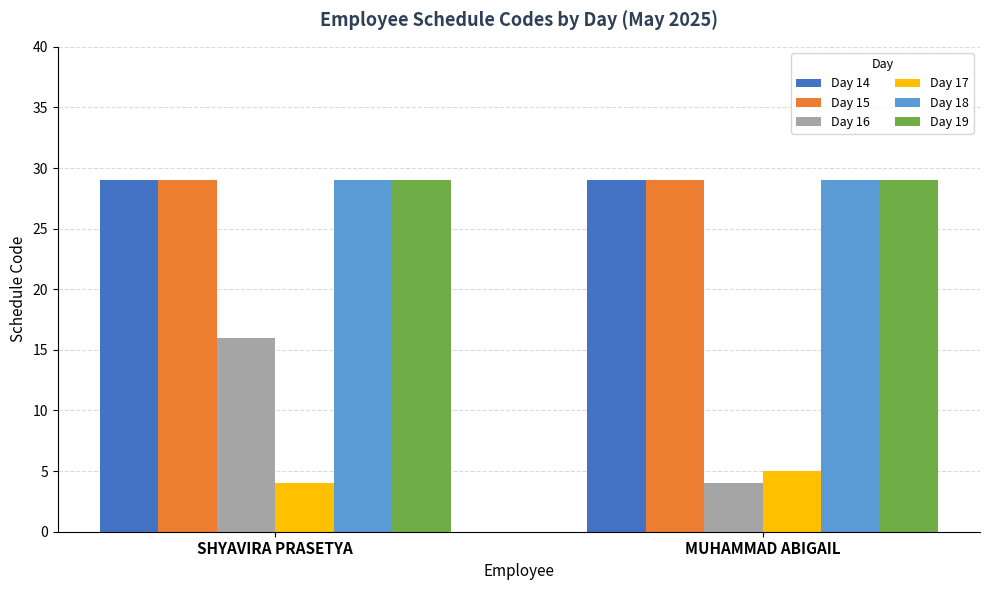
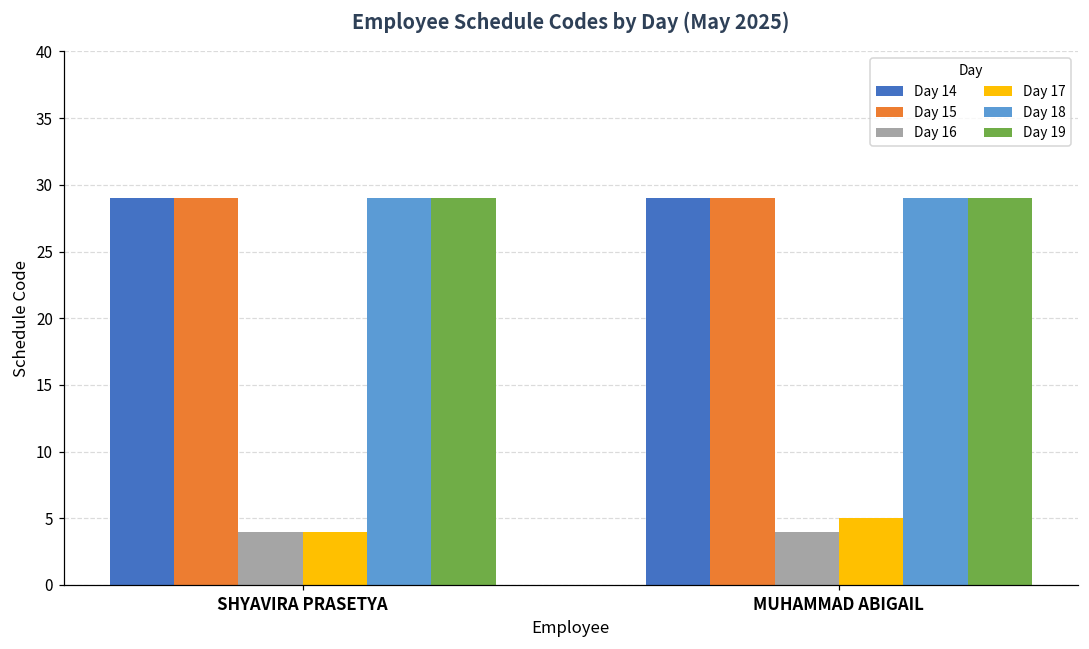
Day 16, SHYAVIRA PRASETYA: 16 -> 4
